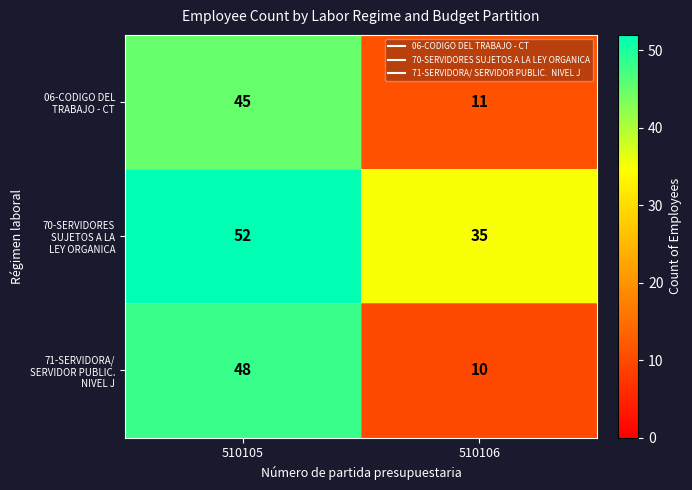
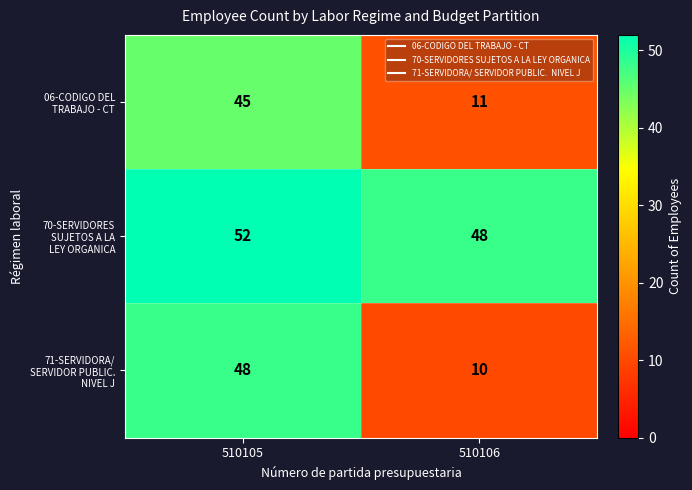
70-SERVIDORES SUJETOS A LA LEY ORGANICA, 510106: 35 -> 48
